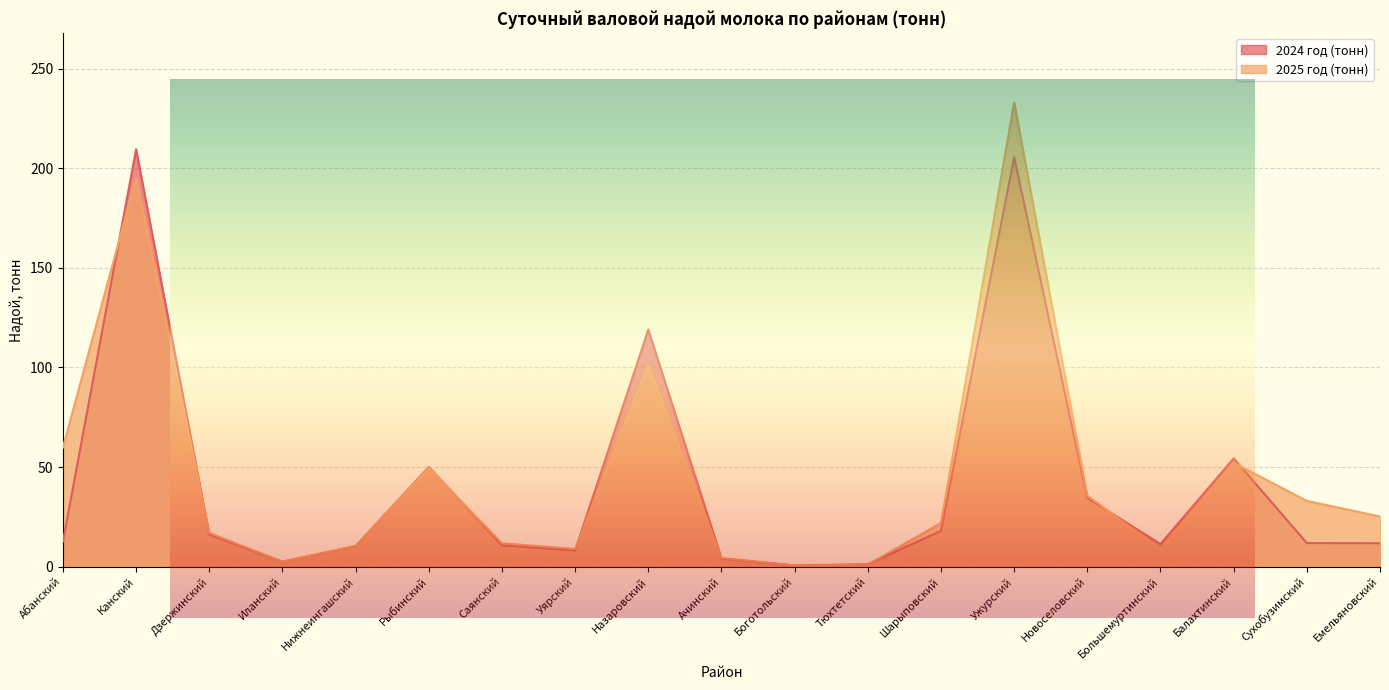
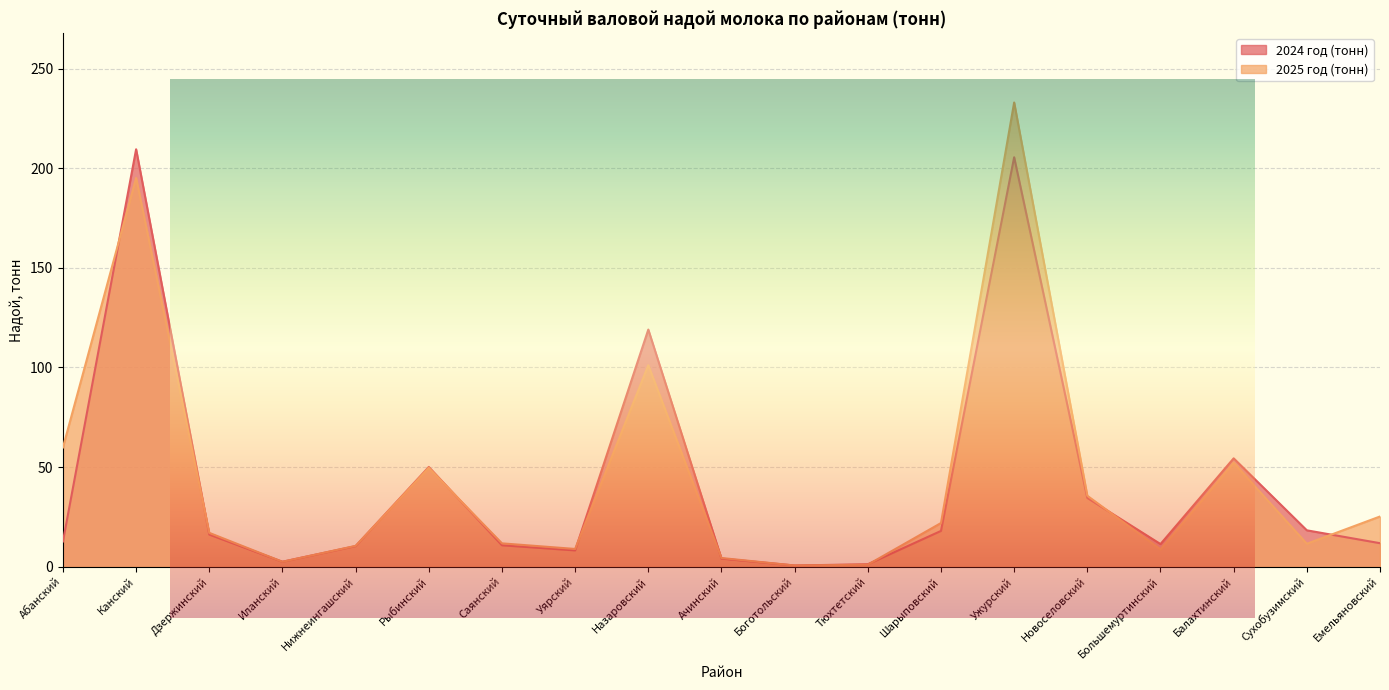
Суточный валовой надой молока по районам (тонн), 2024 год (тонн), Сухобузимский: 12 -> 18
Суточный валовой надой молока по районам (тонн), 2025 год (тонн), Сухобузимский: 33 -> 12
